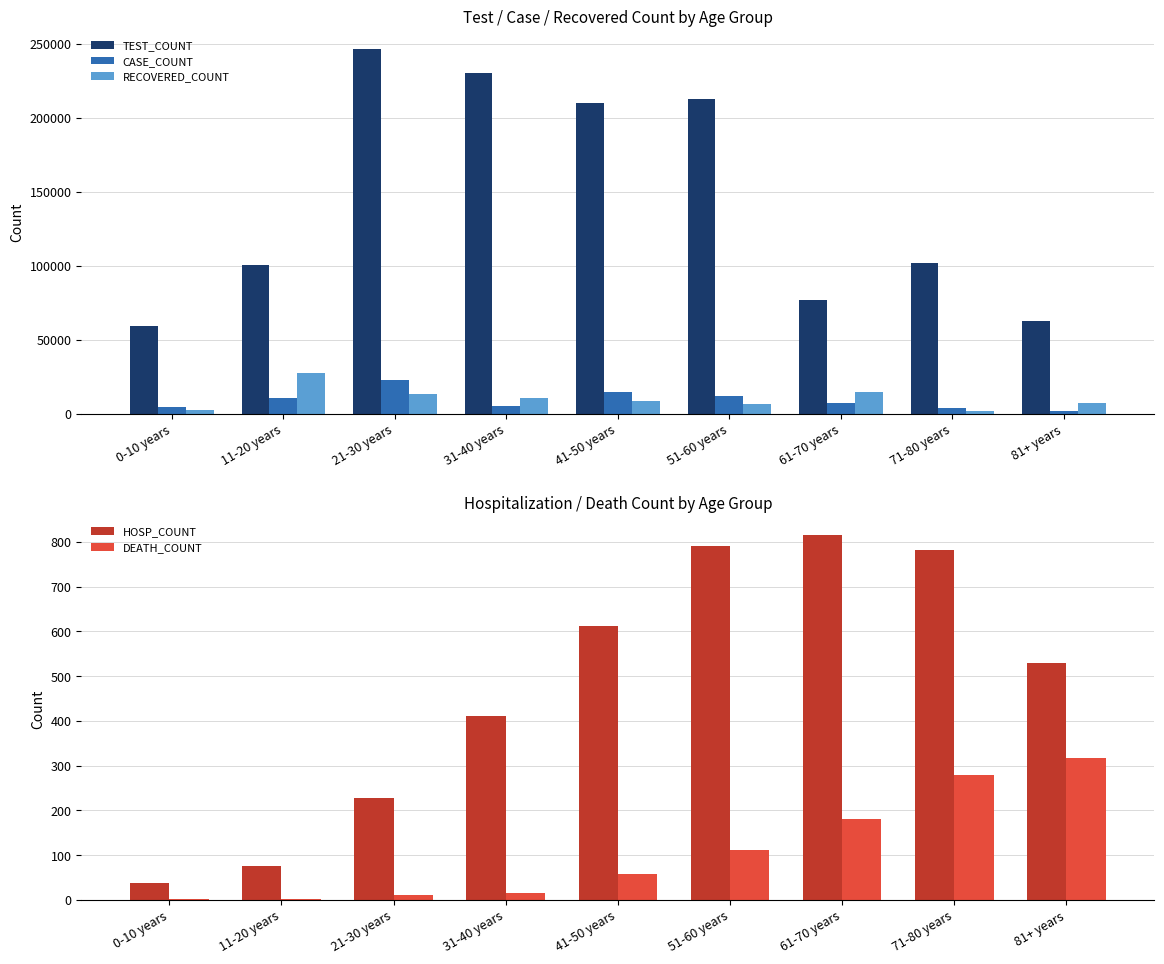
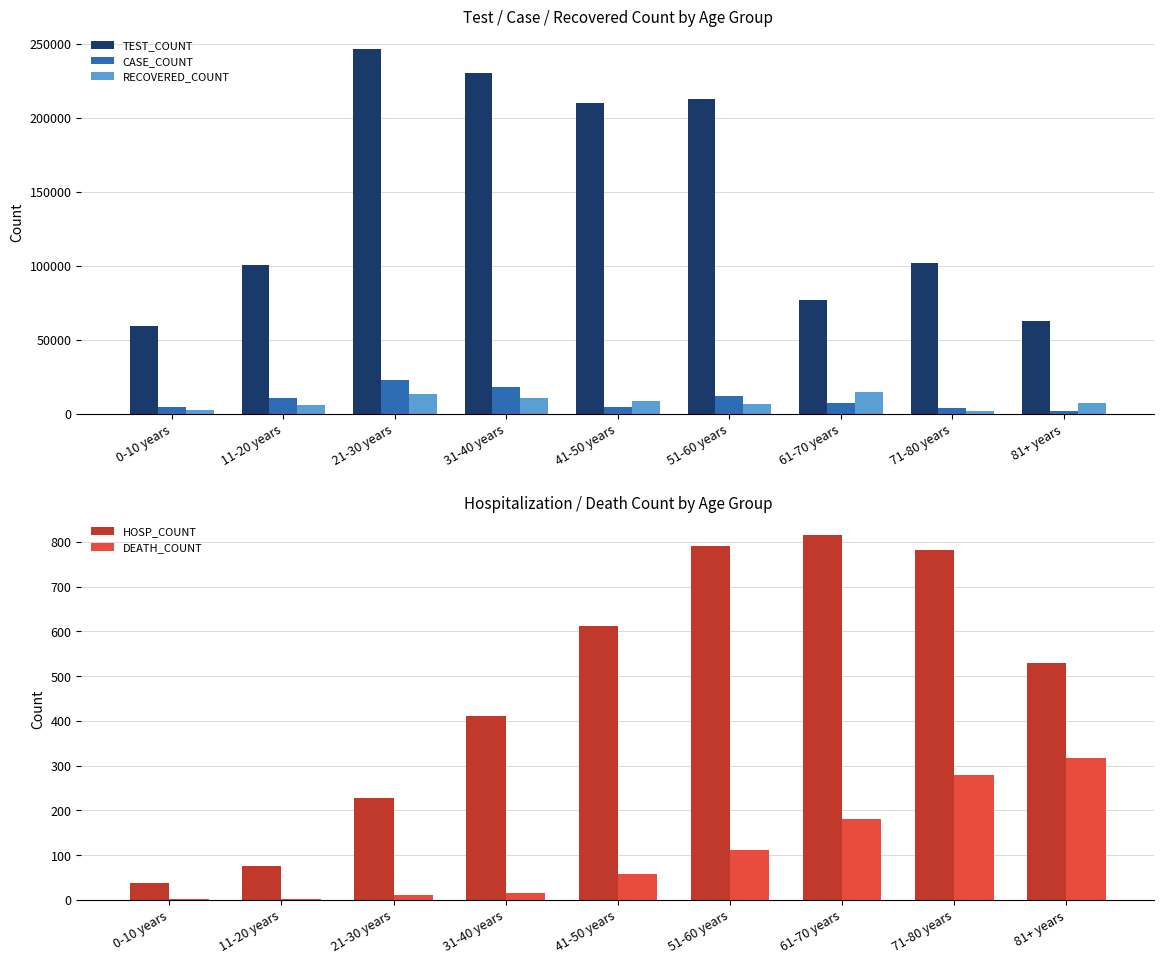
Test / Case / Recovered Count by Age Group, RECOVERED_COUNT, 11-20 years: 28000 -> 6000
Test / Case / Recovered Count by Age Group, CASE_COUNT, 31-40 years: 5000 -> 18000
Test / Case / Recovered Count by Age Group, CASE_COUNT, 41-50 years: 15000 -> 4000
